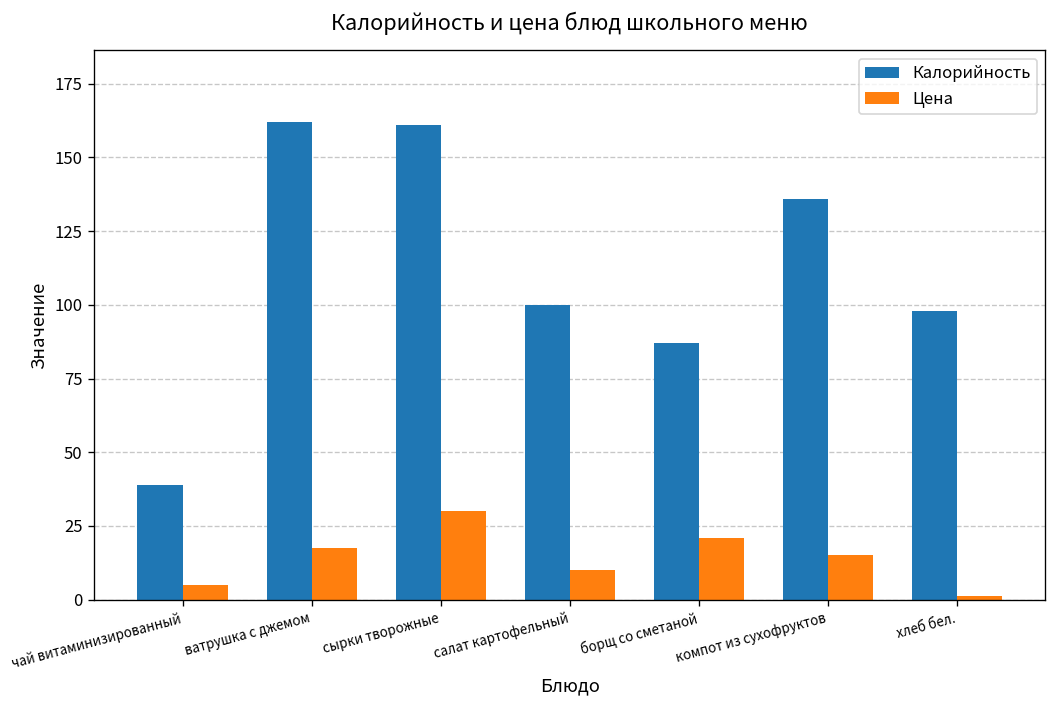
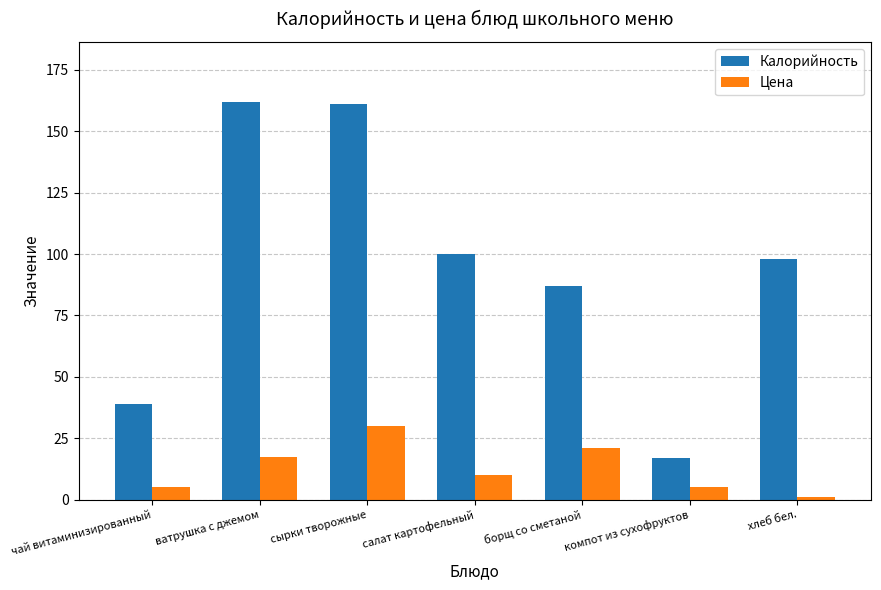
Калорийность, компот из сухофруктов: 136 -> 17
Цена, компот из сухофруктов: 15 -> 5
